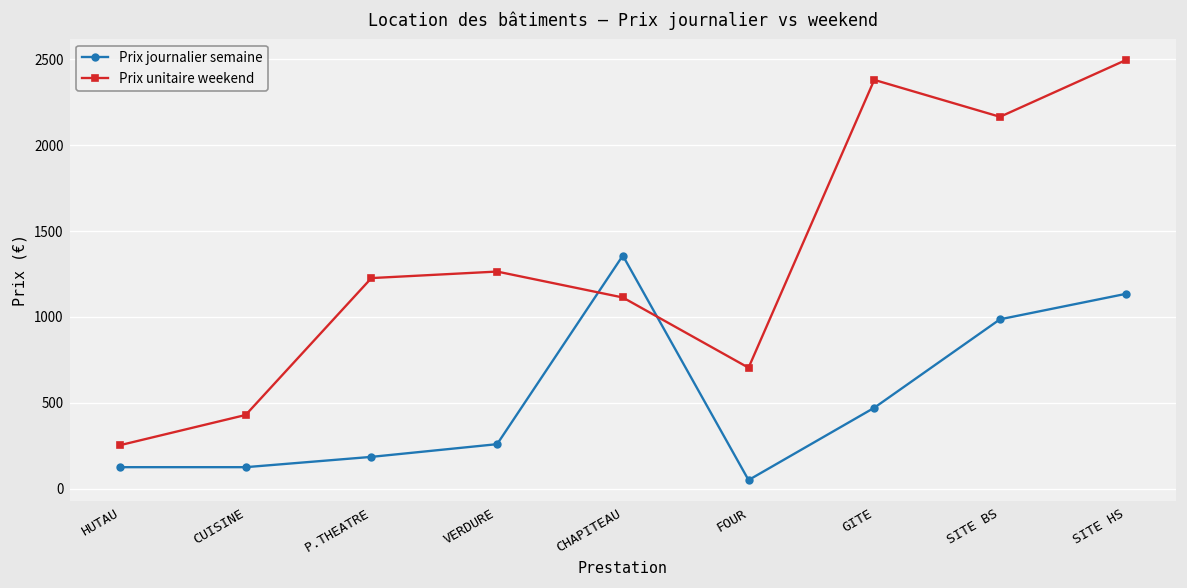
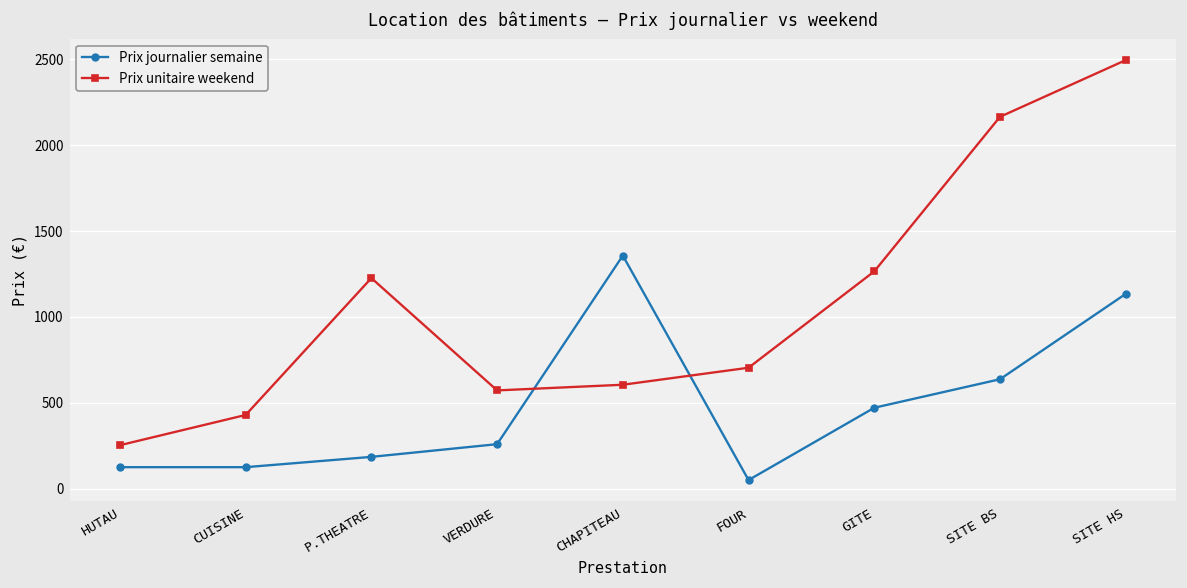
Prix unitaire weekend, VERDURE: 1260 -> 570
Prix unitaire weekend, CHAPITEAU: 1110 -> 610
Prix unitaire weekend, GITE: 2380 -> 1270
Prix journalier semaine, SITE BS: 990 -> 640
